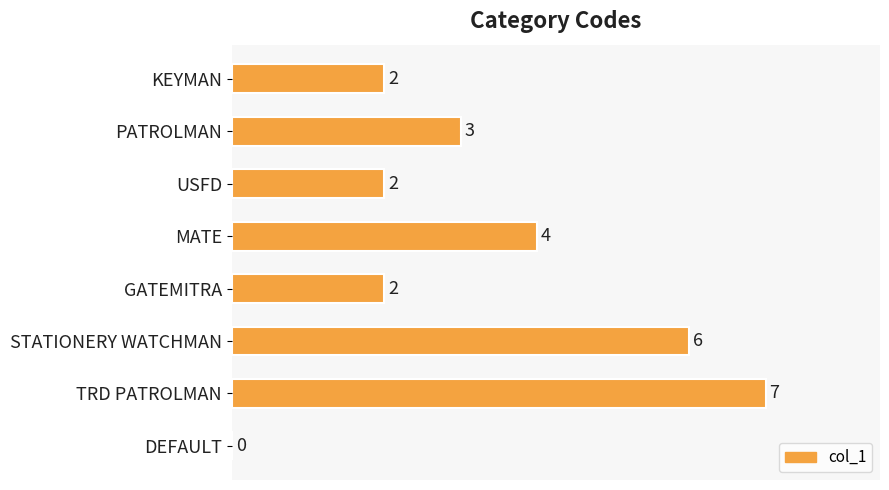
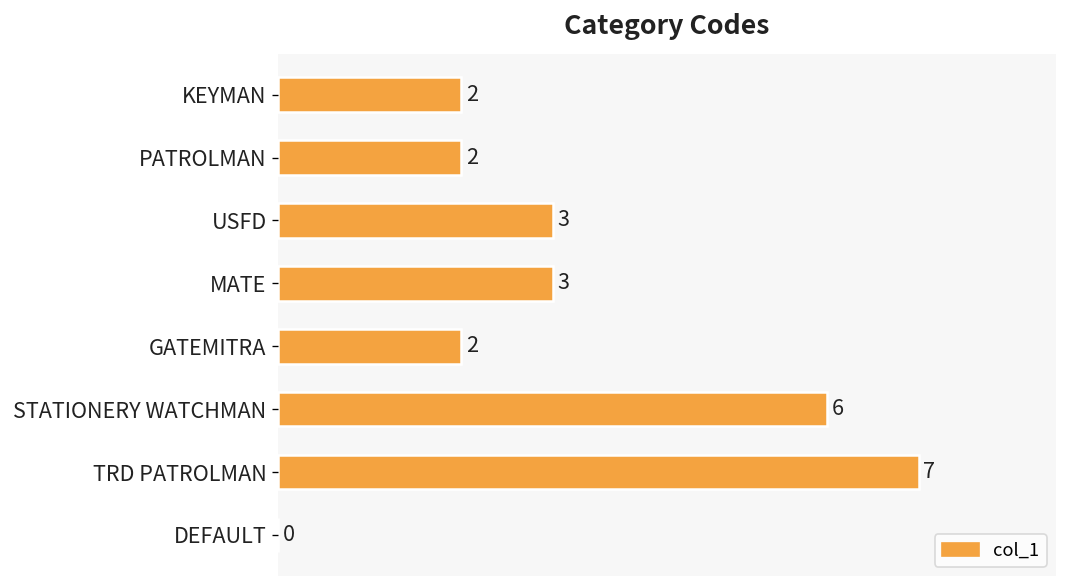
PATROLMAN: 3 -> 2
USFD: 2 -> 3
MATE: 4 -> 3
